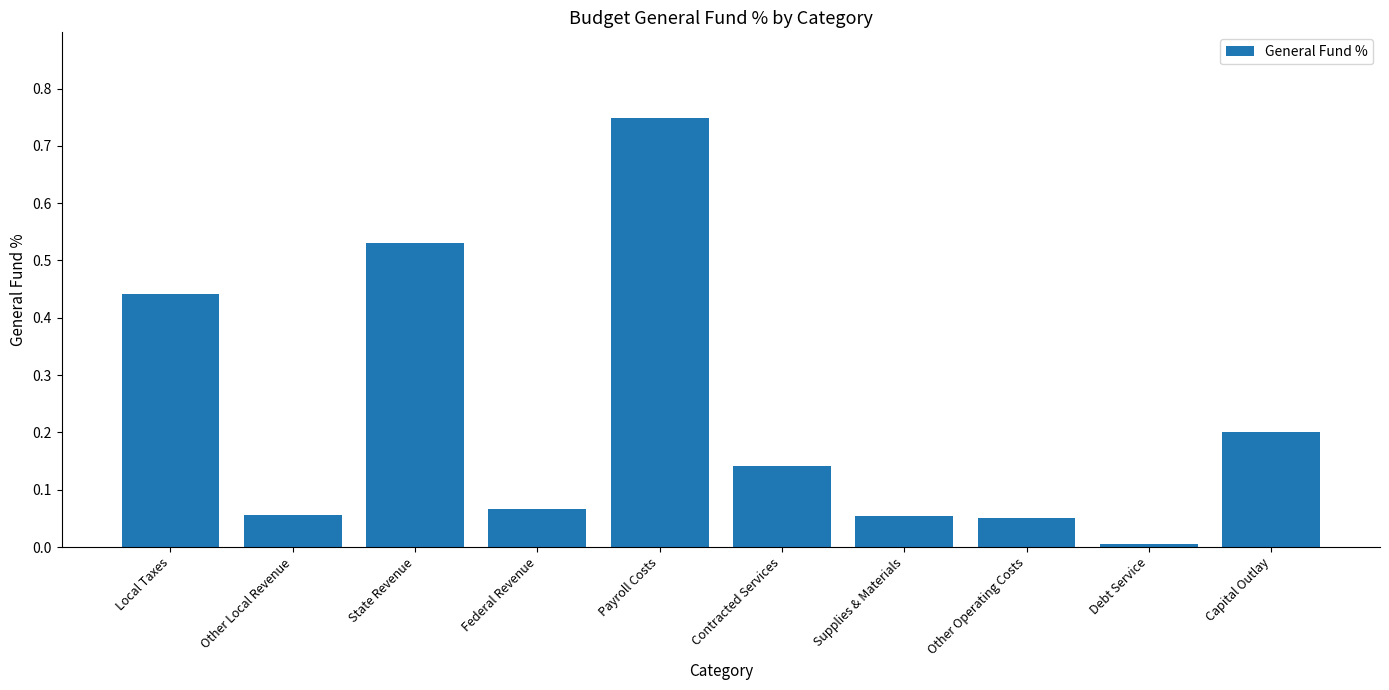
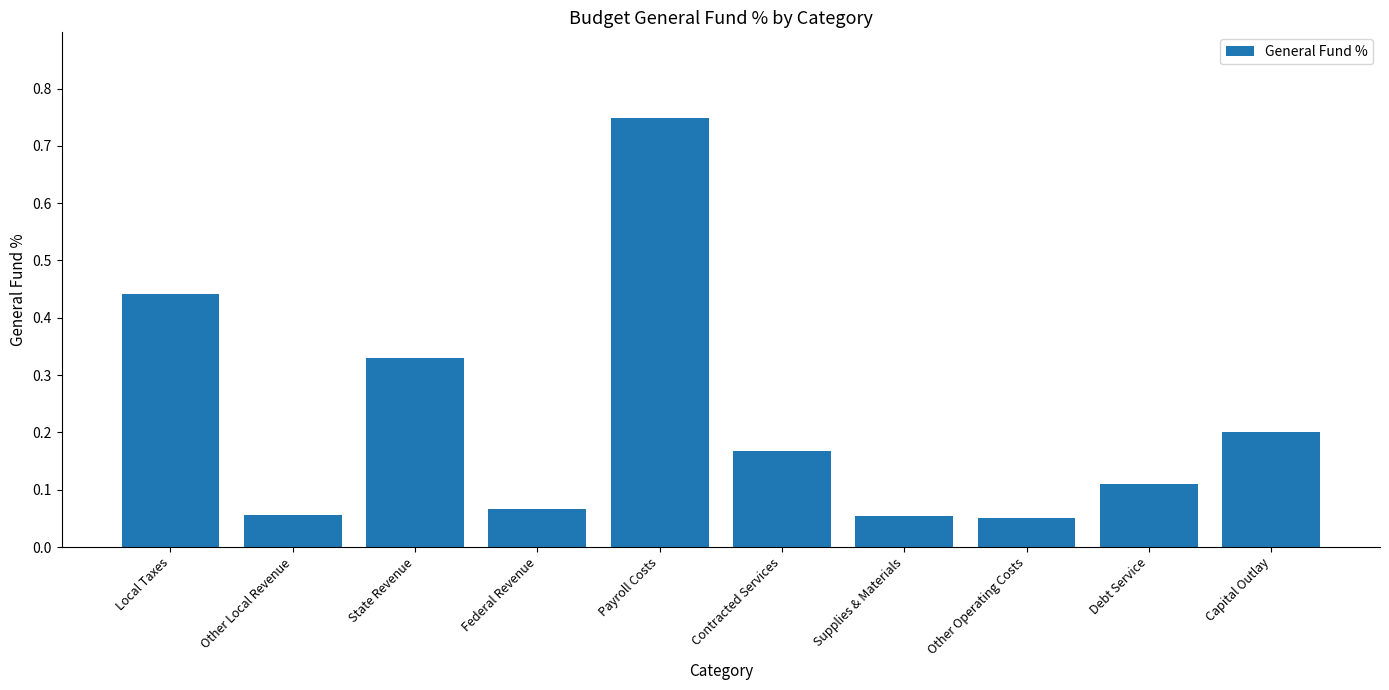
State Revenue: 0.53 -> 0.33
Contracted Services: 0.14 -> 0.17
Debt Service: 0.01 -> 0.11
